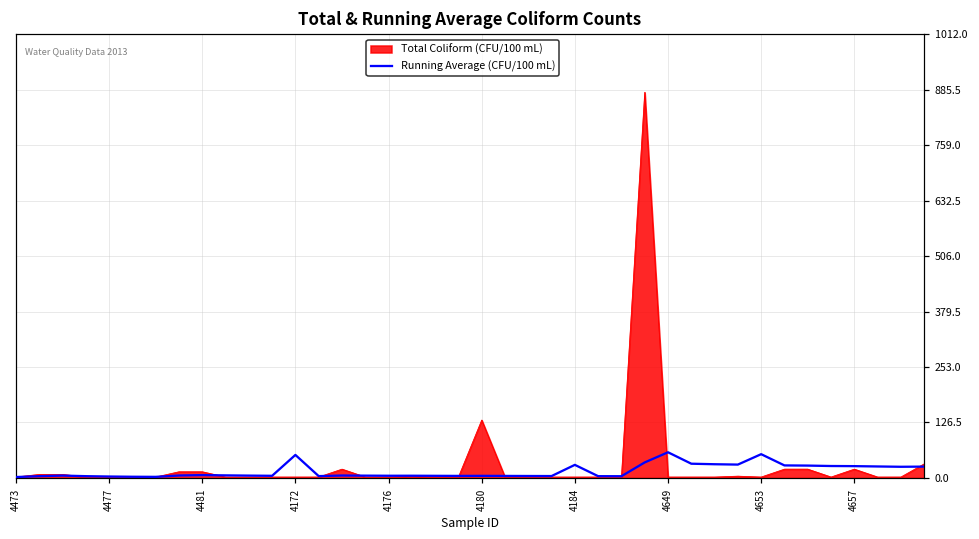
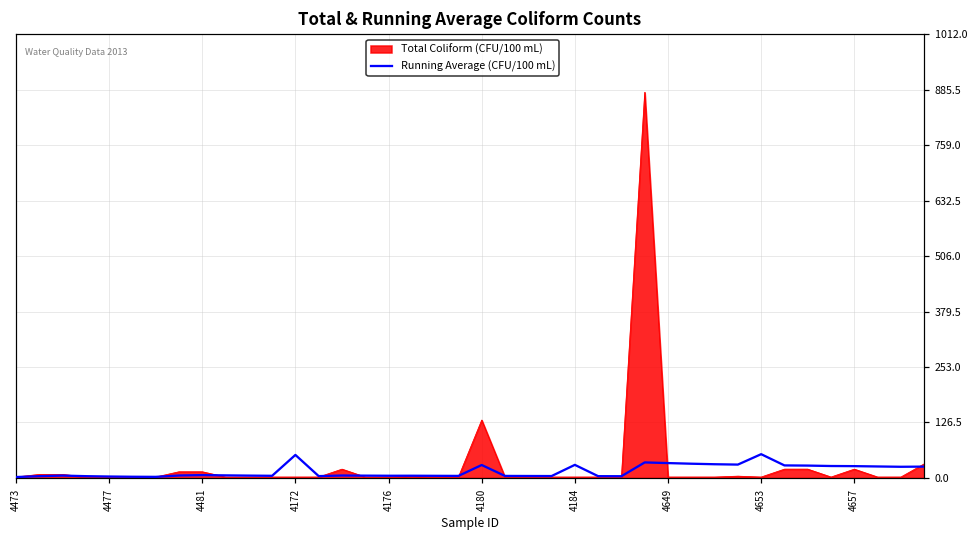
Running Average (CFU/100 mL), 4180: 0 -> 30
Running Average (CFU/100 mL), 4649: 60 -> 30
